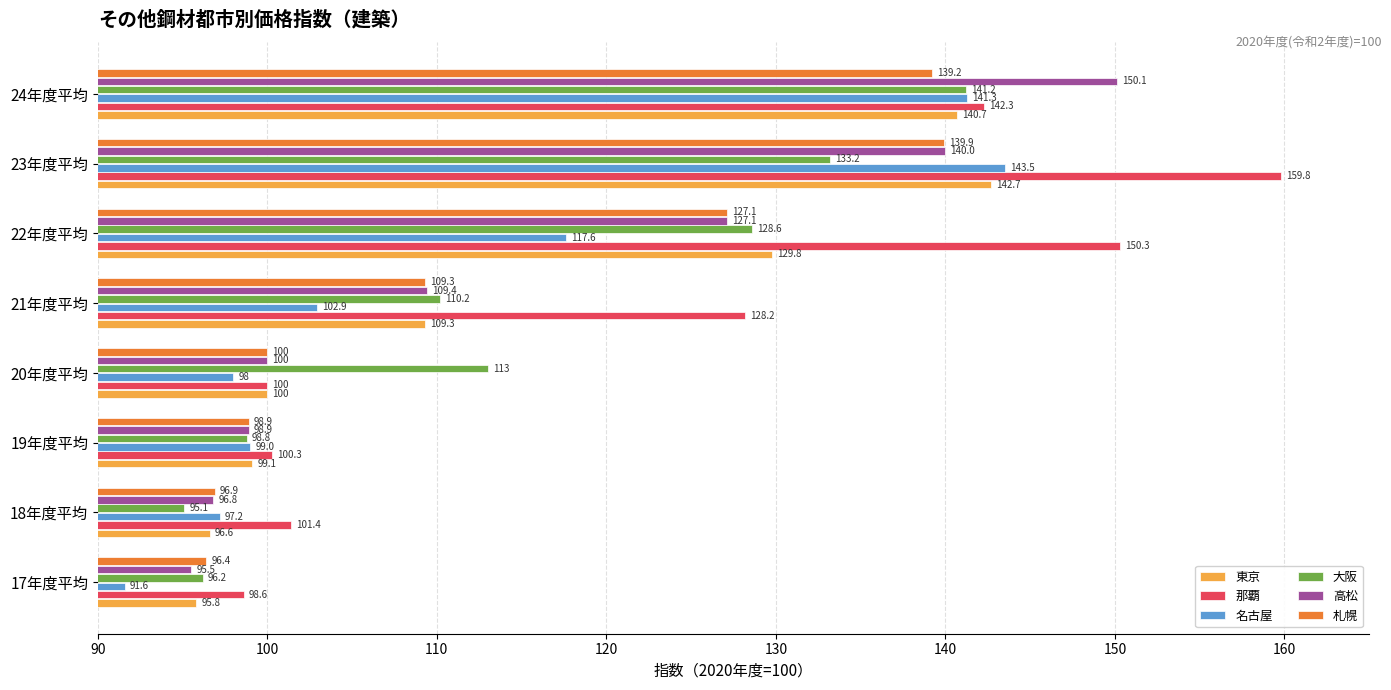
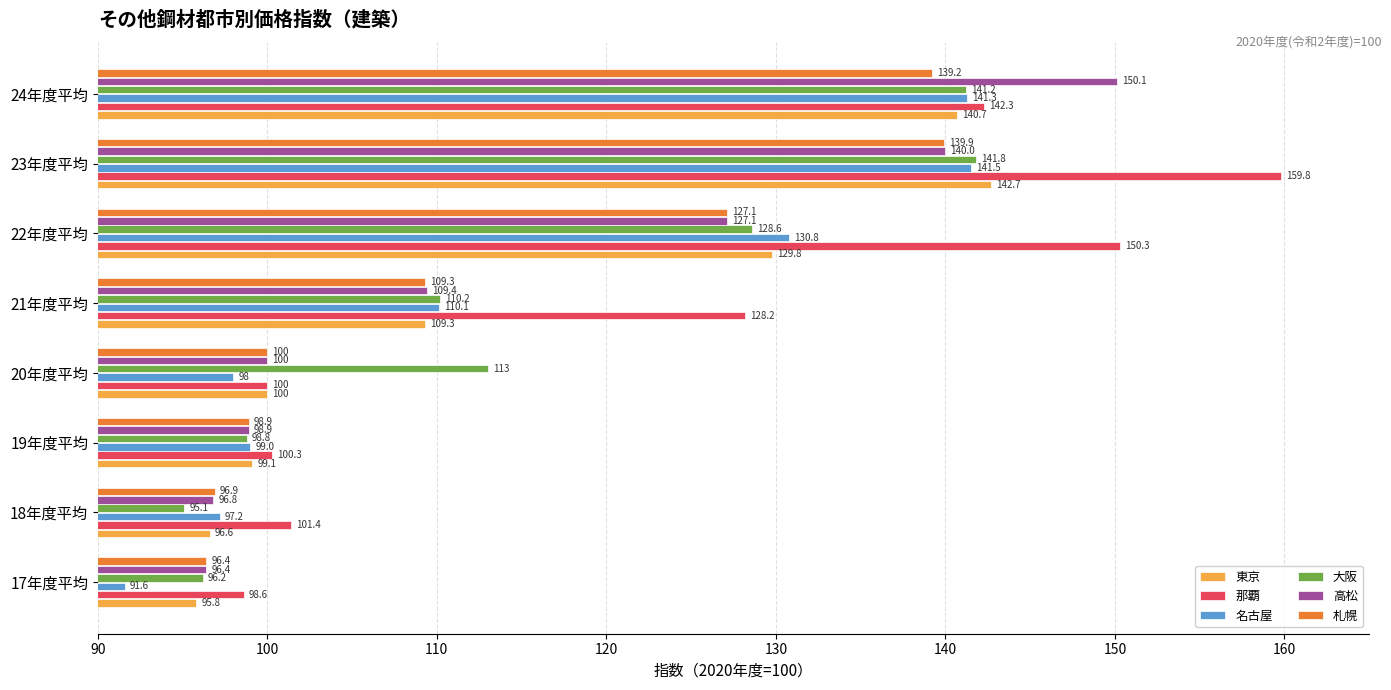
大阪, 23年度平均: 133.2 -> 141.8
名古屋, 23年度平均: 143.5 -> 141.5
名古屋, 22年度平均: 117.6 -> 130.8
名古屋, 21年度平均: 102.9 -> 110.1
高松, 17年度平均: 95.5 -> 96.4
